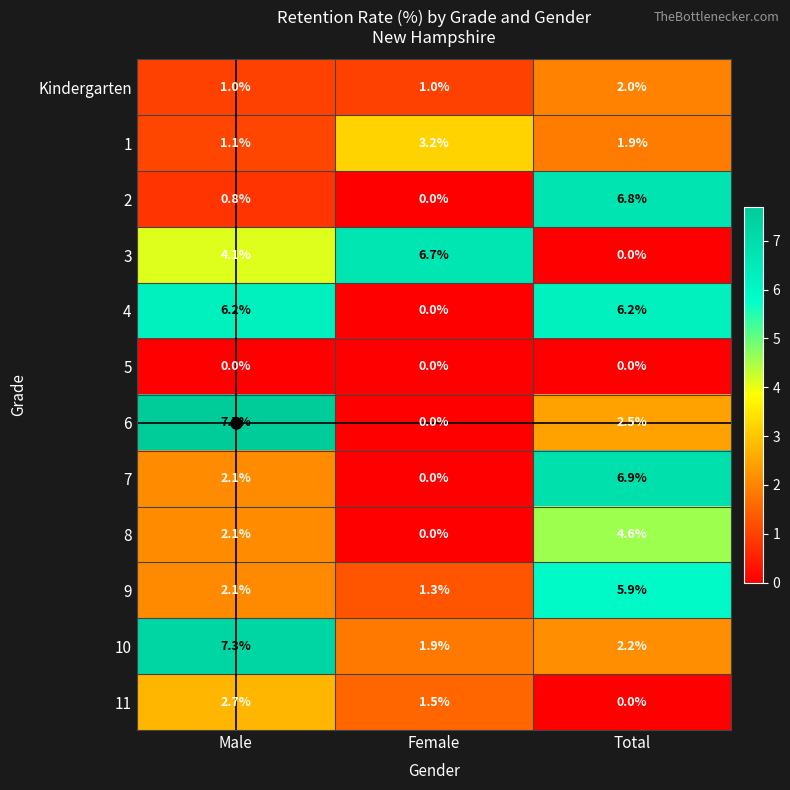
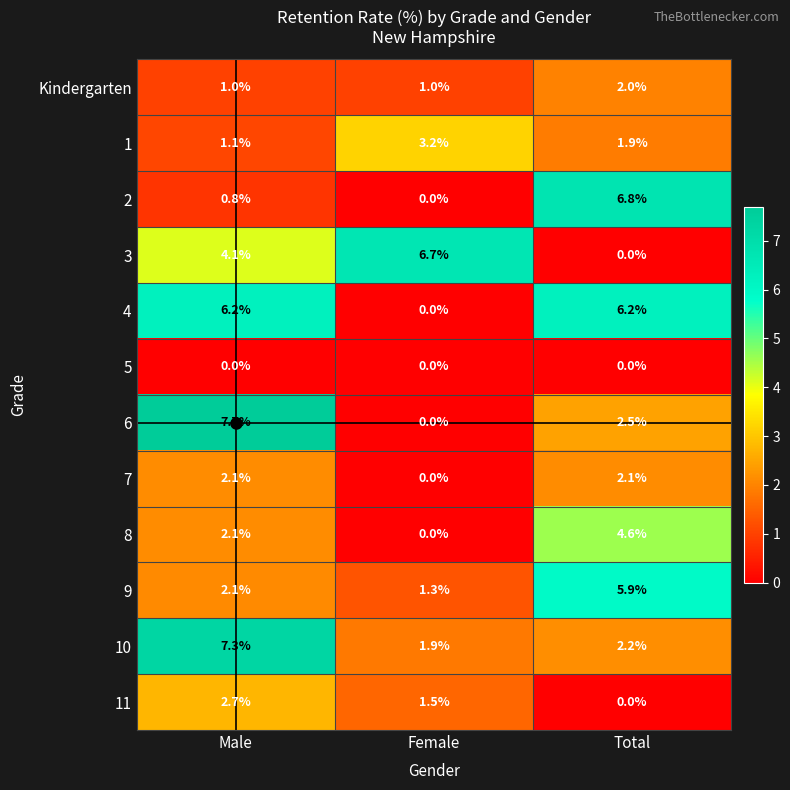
7, Total: 6.9% -> 2.1%
